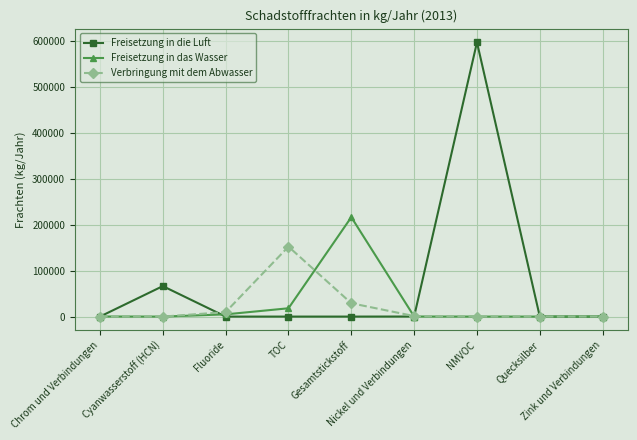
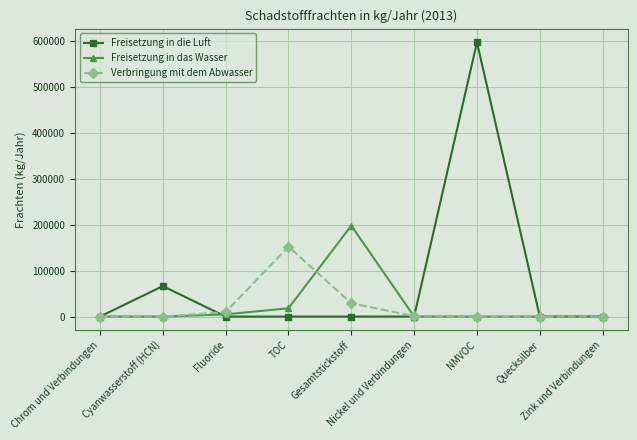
Freisetzung in das Wasser, Gesamtstickstoff: 220000 -> 200000
